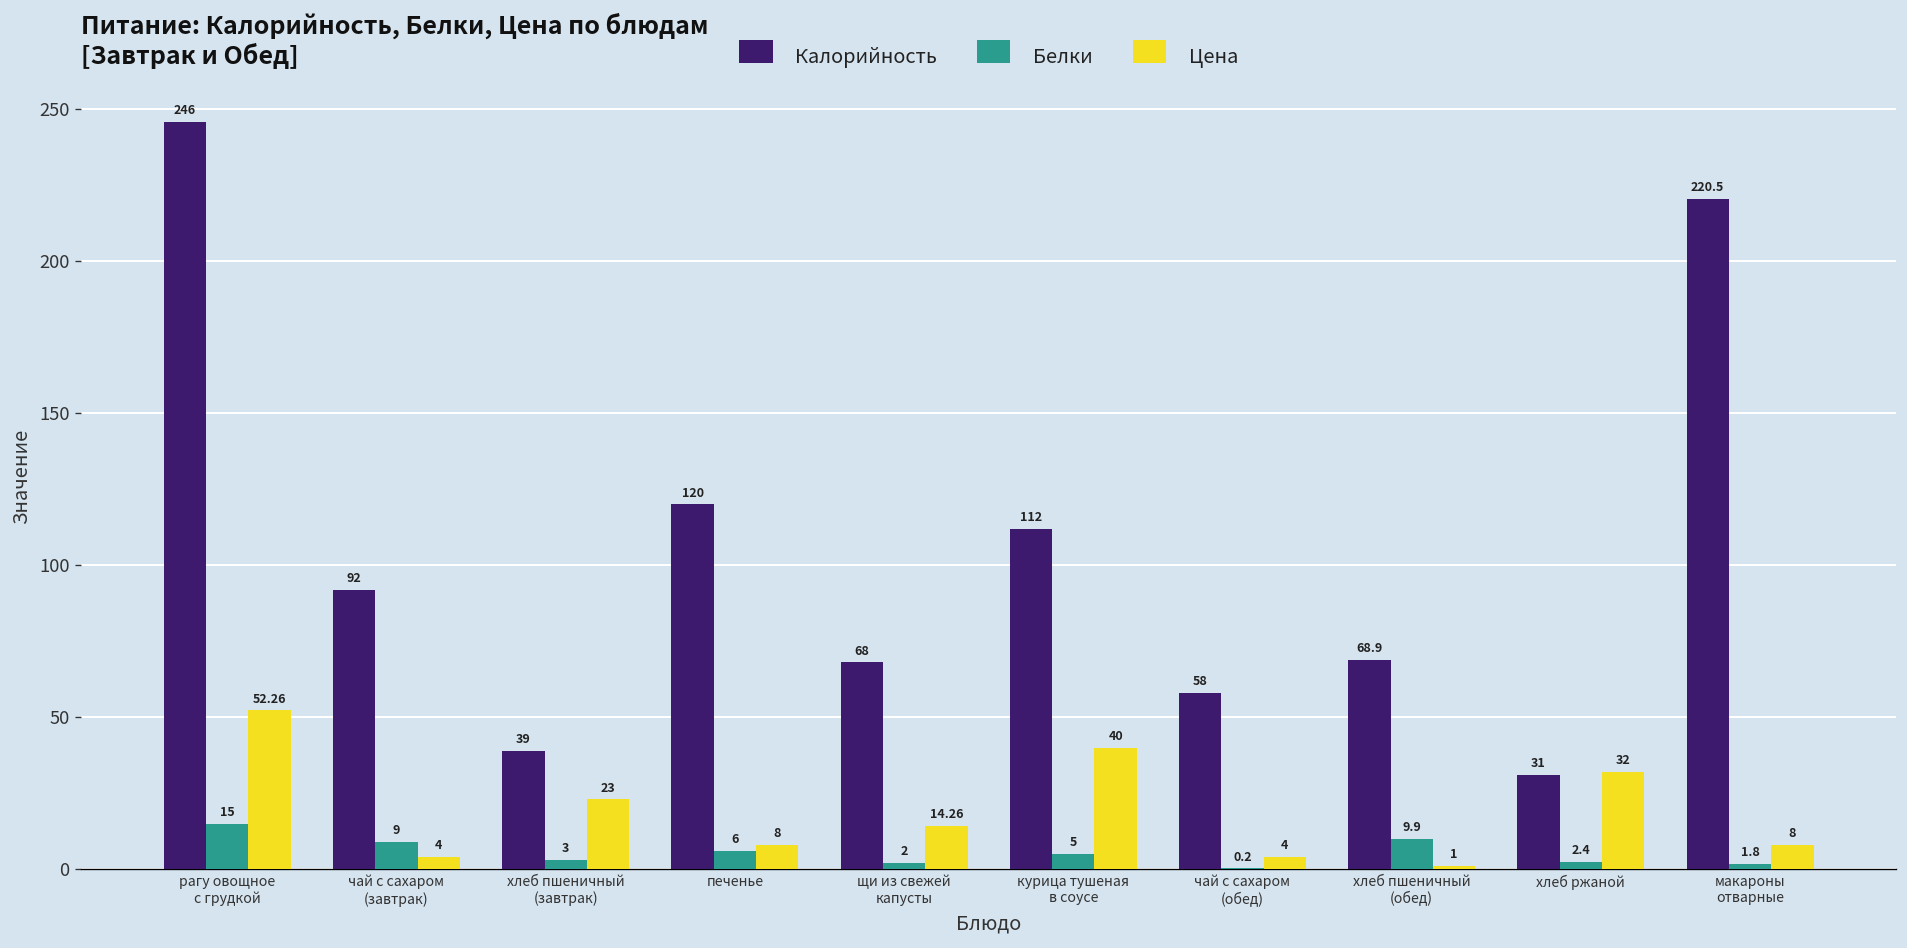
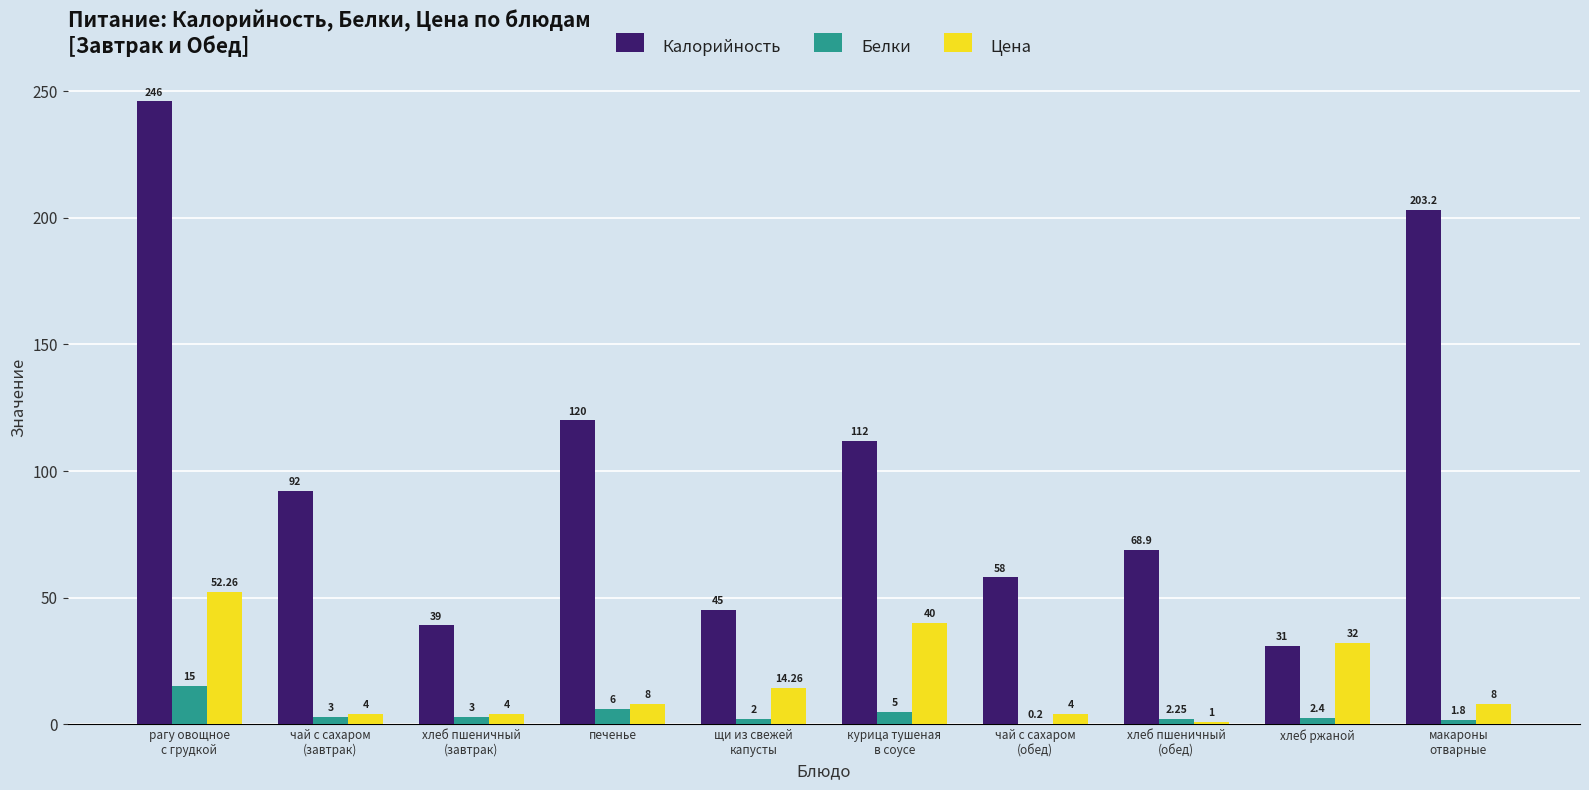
Белки, чай с сахаром (завтрак): 9 -> 3
Цена, хлеб пшеничный (завтрак): 23 -> 4
Калорийность, щи из свежей капусты: 68 -> 45
Белки, хлеб пшеничный (обед): 9.9 -> 2.25
Калорийность, макароны отварные: 220.5 -> 203.2
